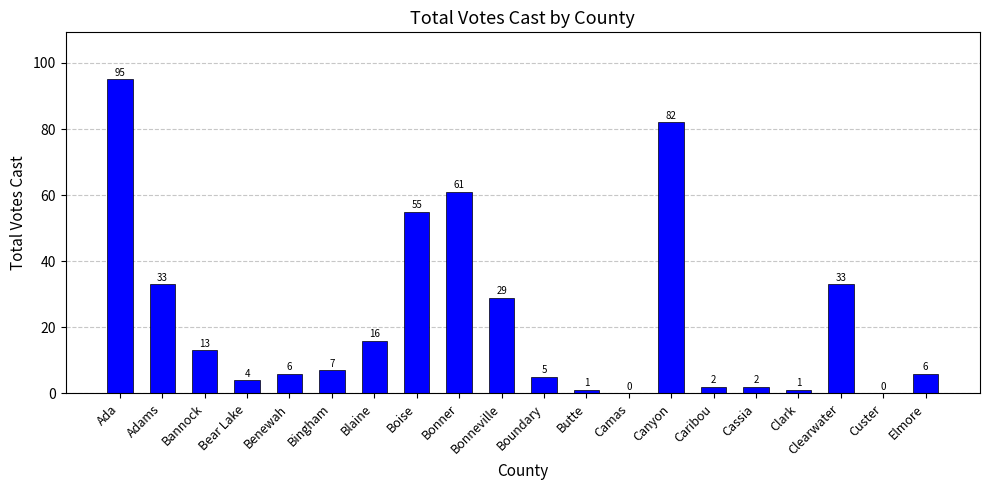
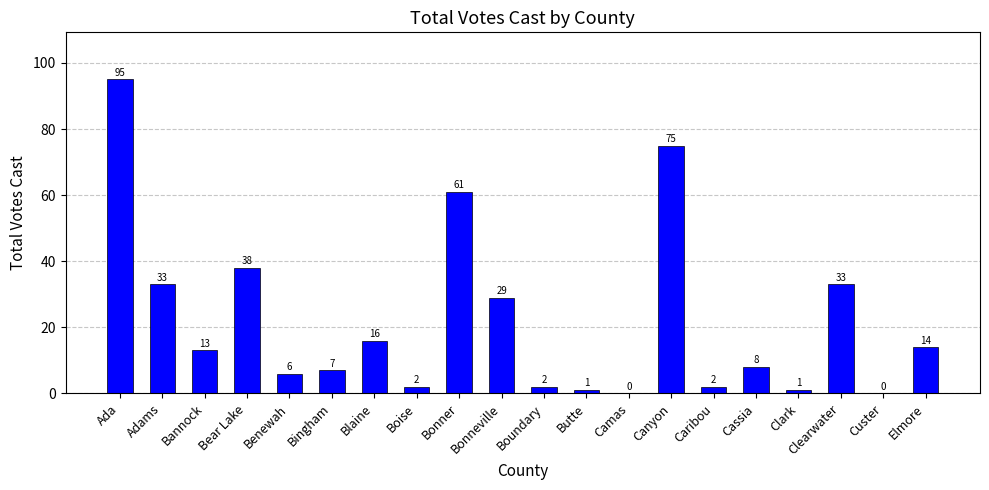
Bear Lake: 4 -> 38
Boise: 55 -> 2
Boundary: 5 -> 2
Canyon: 82 -> 75
Cassia: 2 -> 8
Elmore: 6 -> 14
